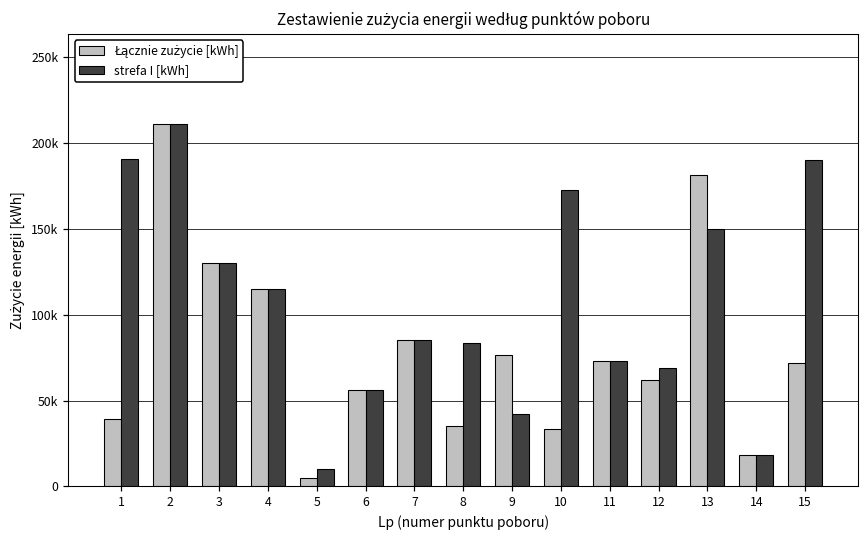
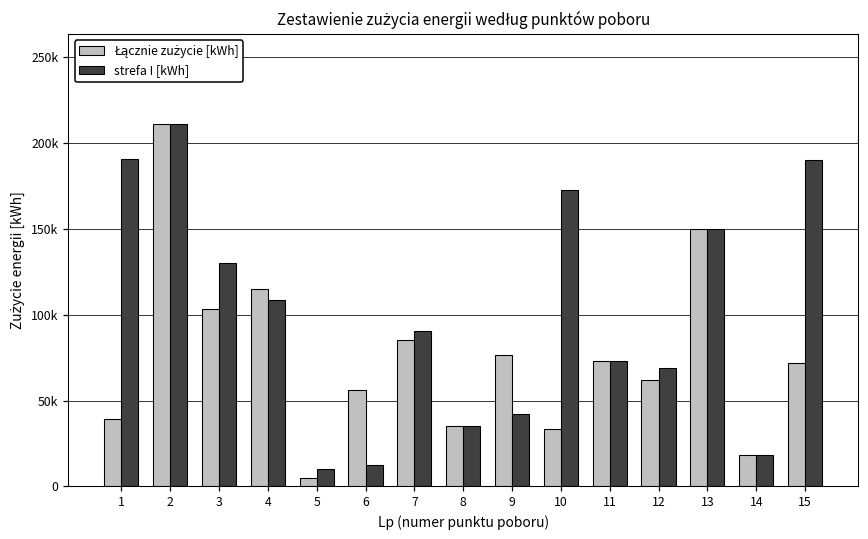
Łącznie zużycie [kWh], 3: 130000 -> 103000
strefa I [kWh], 4: 115000 -> 108000
strefa I [kWh], 6: 56000 -> 12000
strefa I [kWh], 7: 85000 -> 91000
strefa I [kWh], 8: 84000 -> 35000
Łącznie zużycie [kWh], 13: 181000 -> 150000
